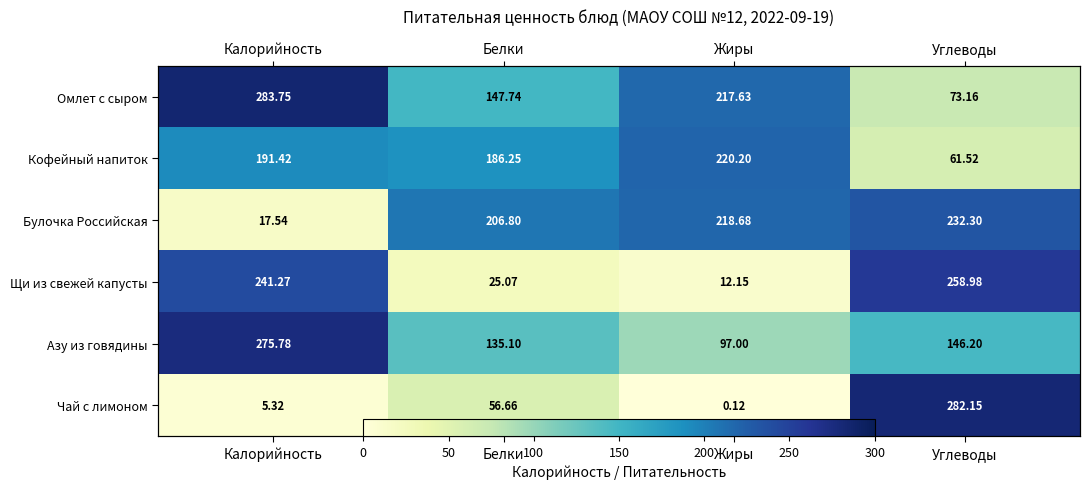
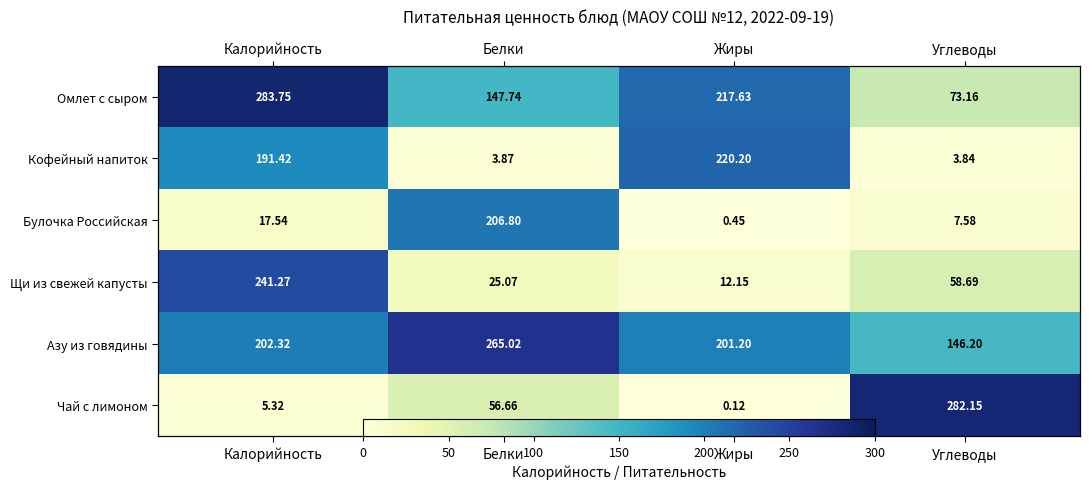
Кофейный напиток, Белки: 186.25 -> 3.87
Кофейный напиток, Углеводы: 61.52 -> 3.84
Булочка Российская, Жиры: 218.68 -> 0.45
Булочка Российская, Углеводы: 232.30 -> 7.58
Щи из свежей капусты, Углеводы: 258.98 -> 58.69
Азу из говядины, Калорийность: 275.78 -> 202.32
Азу из говядины, Белки: 135.10 -> 265.02
Азу из говядины, Жиры: 97.00 -> 201.20
